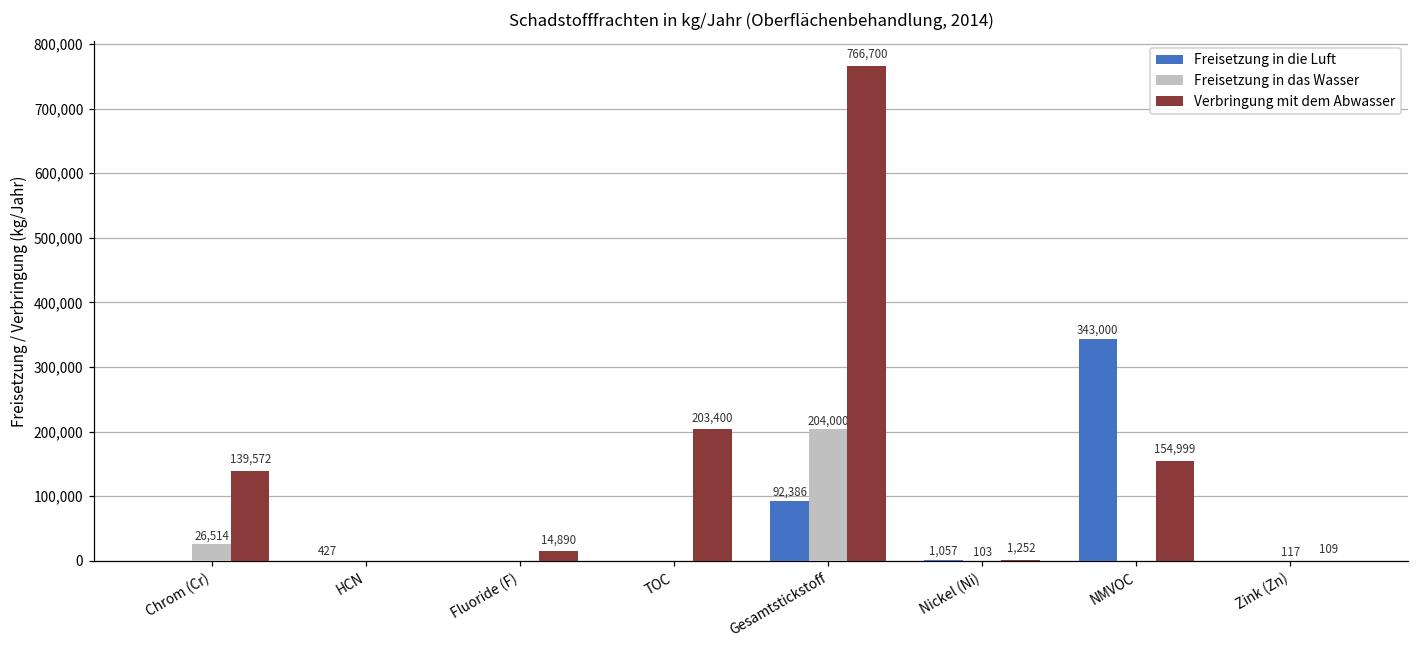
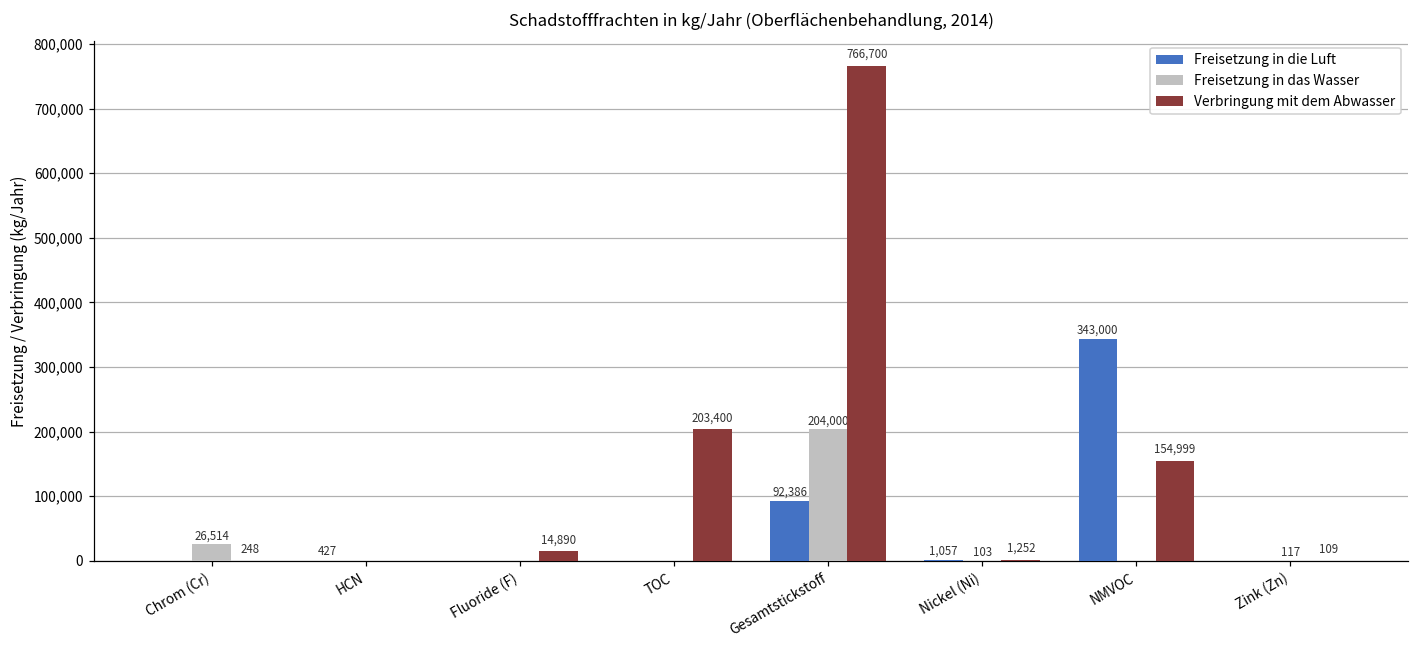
Verbringung mit dem Abwasser, Chrom (Cr): 139,572 -> 248
